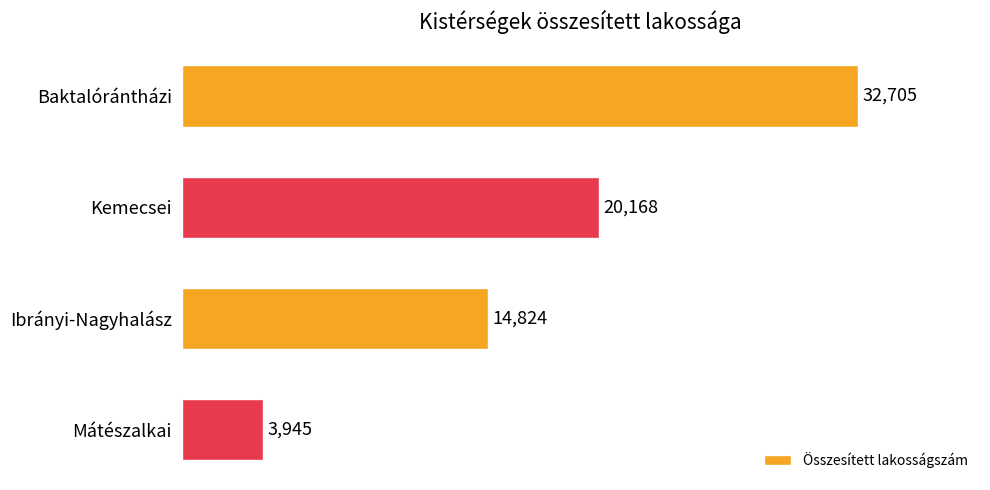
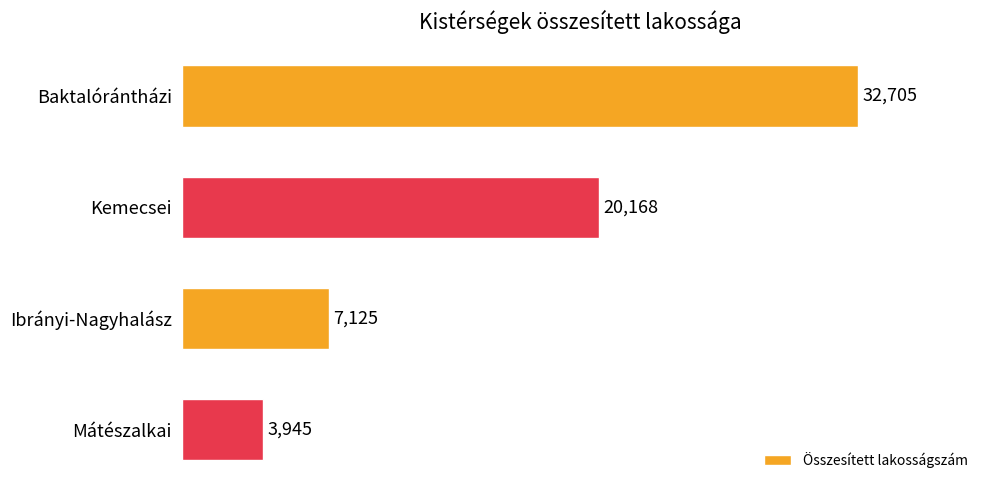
Ibrányi-Nagyhalász: 14,824 -> 7,125
